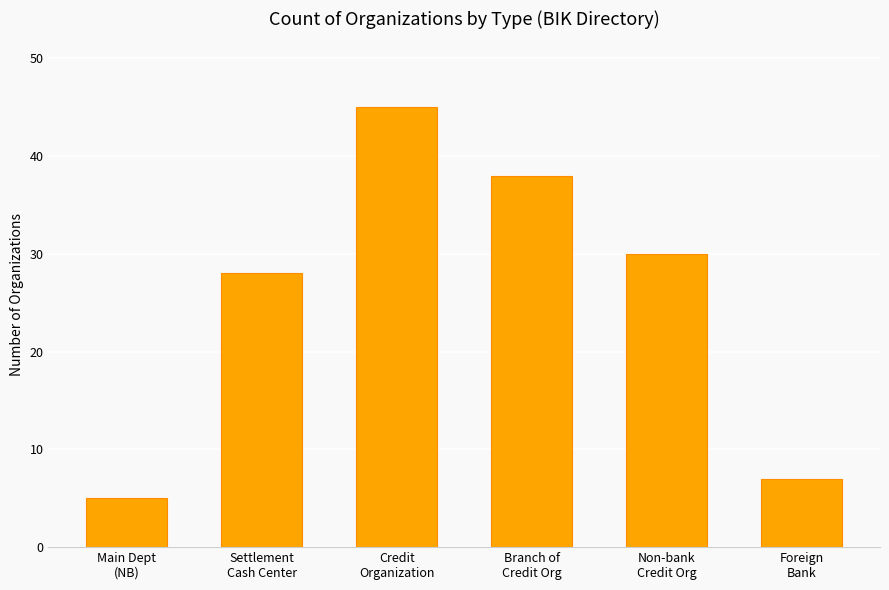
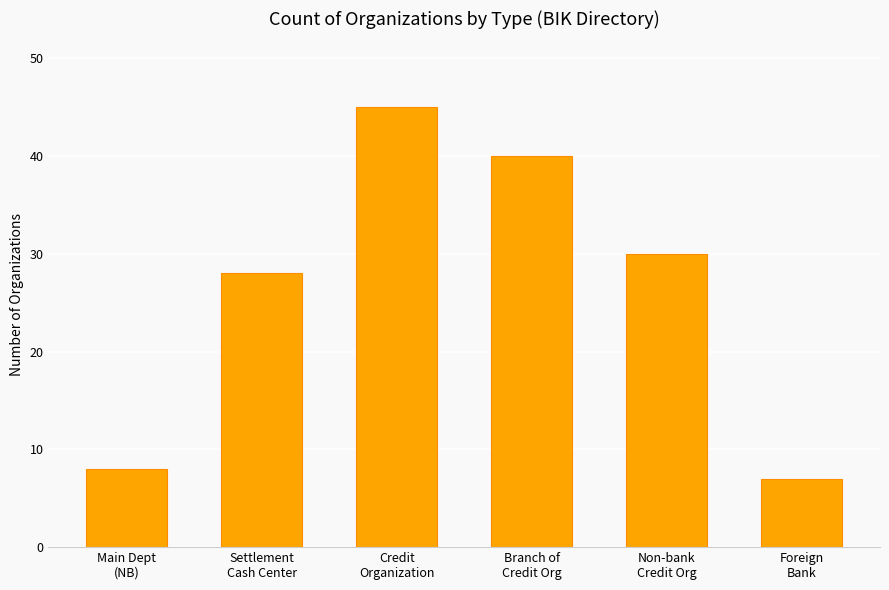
Main Dept (NB): 5 -> 8
Branch of Credit Org: 38 -> 40
